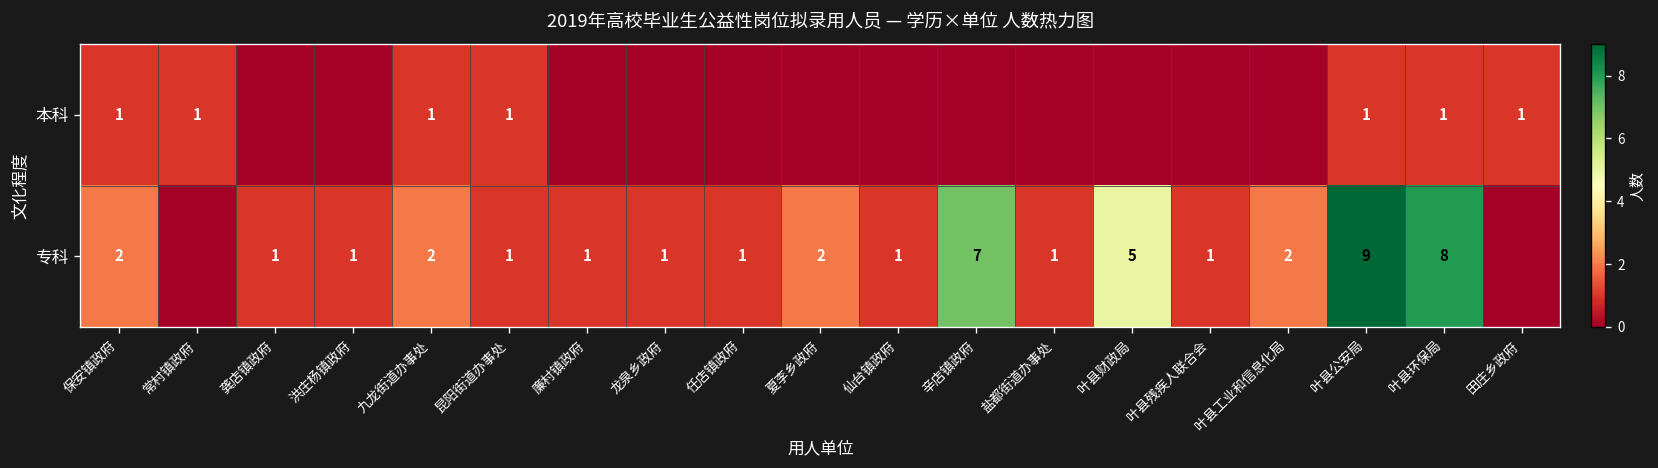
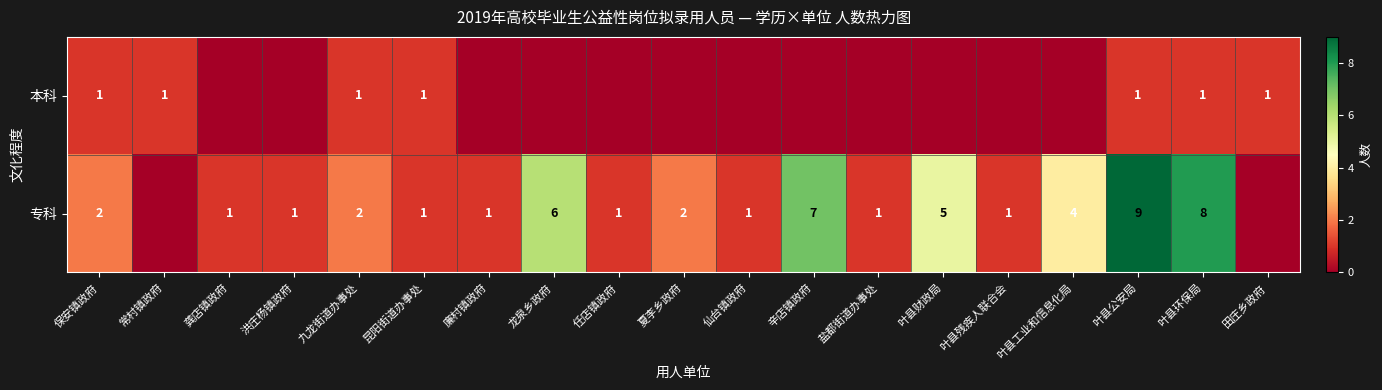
专科, 龙泉乡政府: 1 -> 6
专科, 叶县工业和信息化局: 2 -> 4
